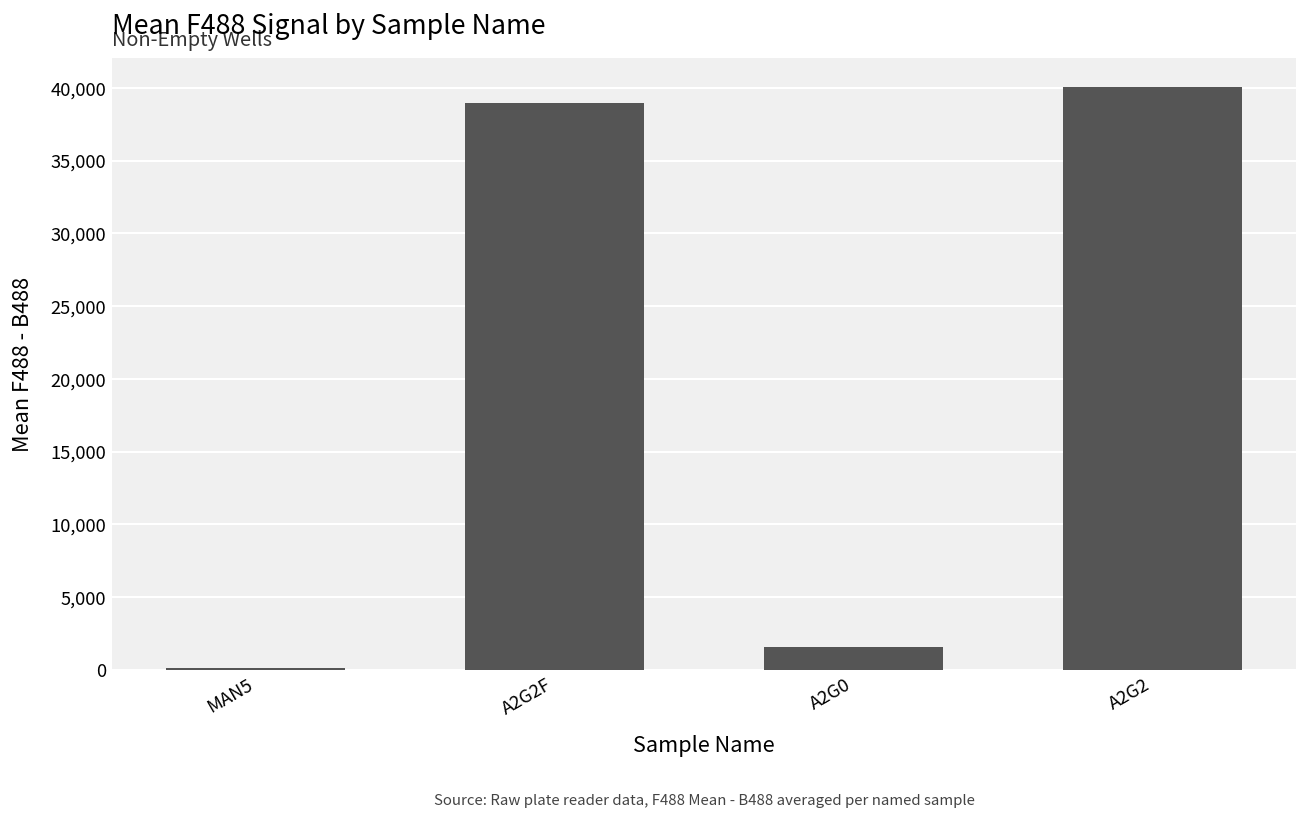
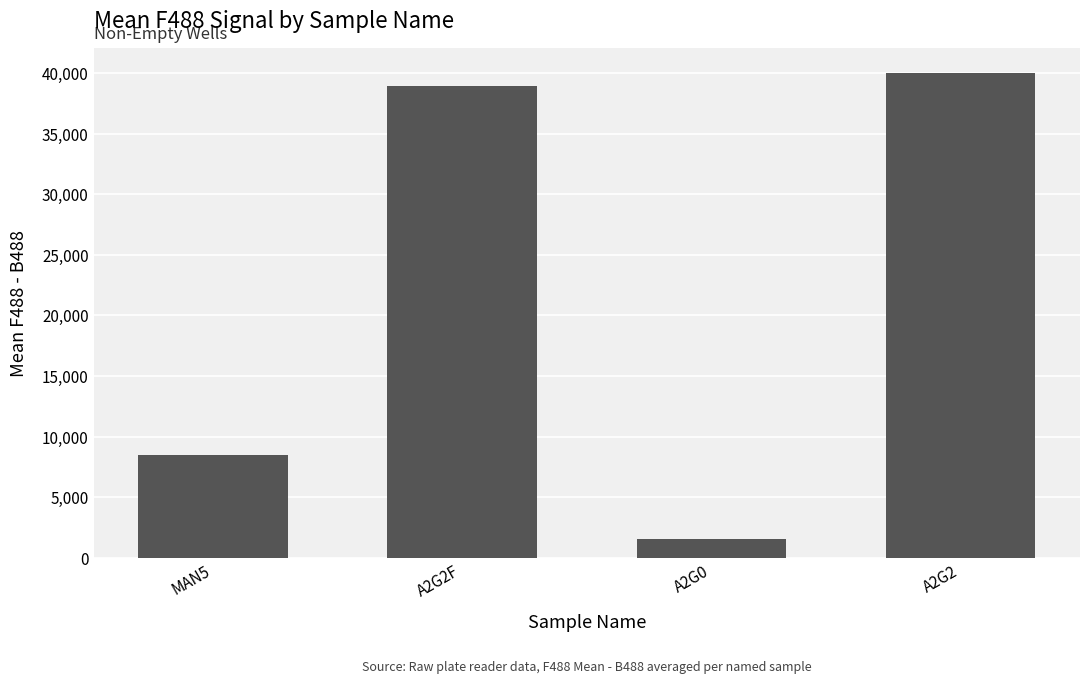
MAN5: 100 -> 8,500
